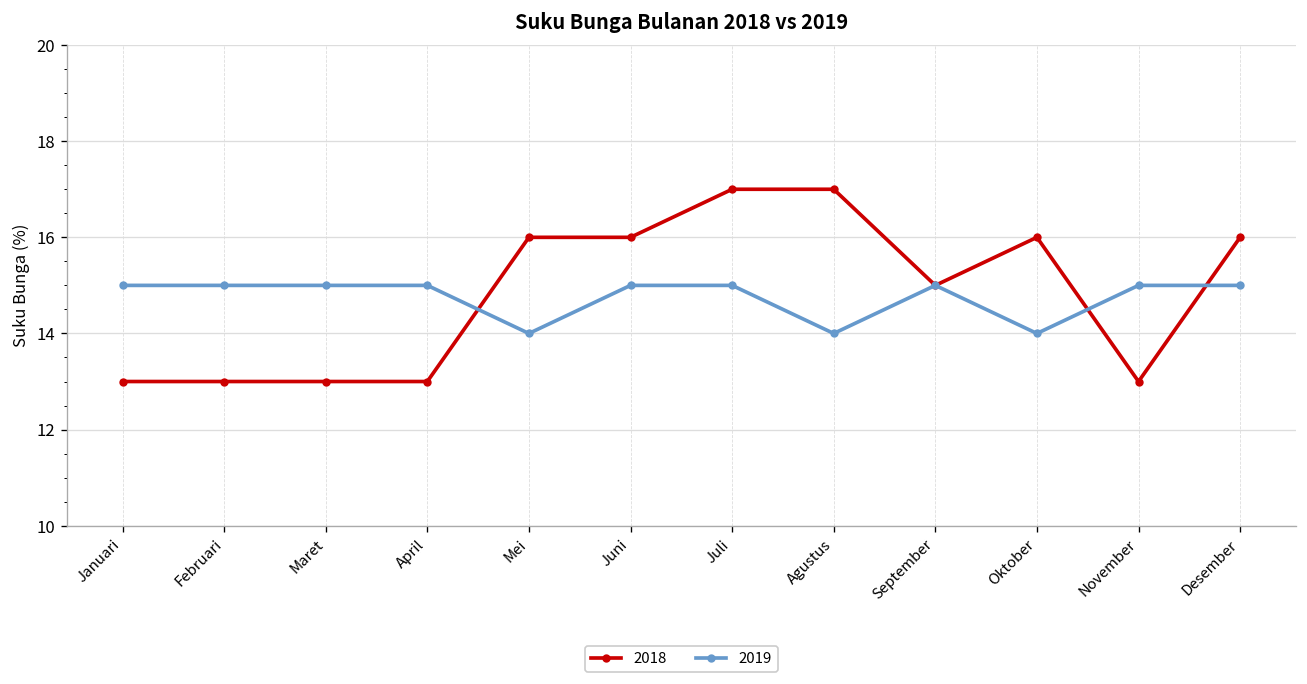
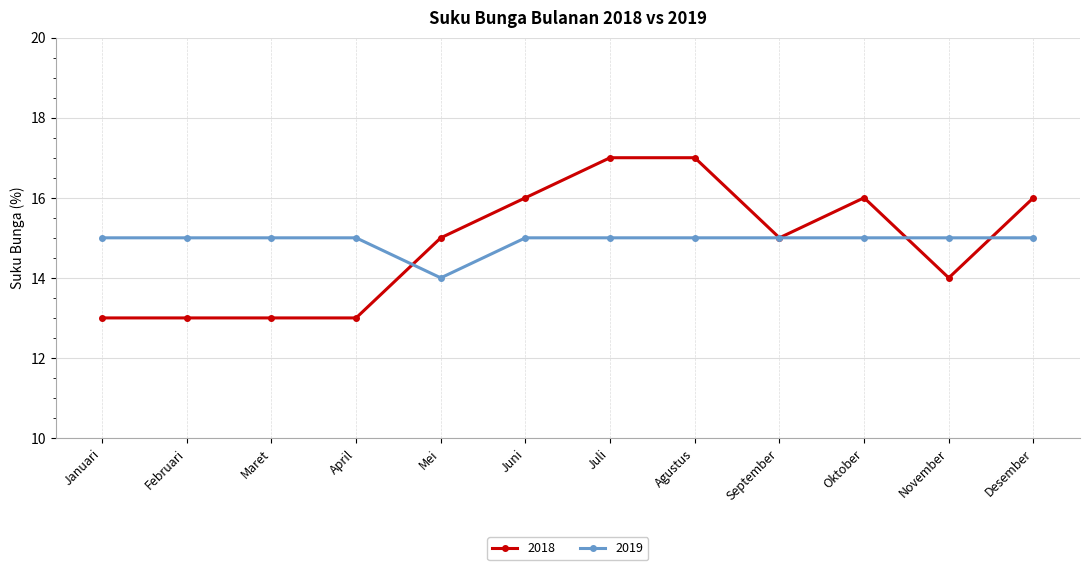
2018, Mei: 16 -> 15
2019, Agustus: 14 -> 15
2019, Oktober: 14 -> 15
2018, November: 13 -> 14
